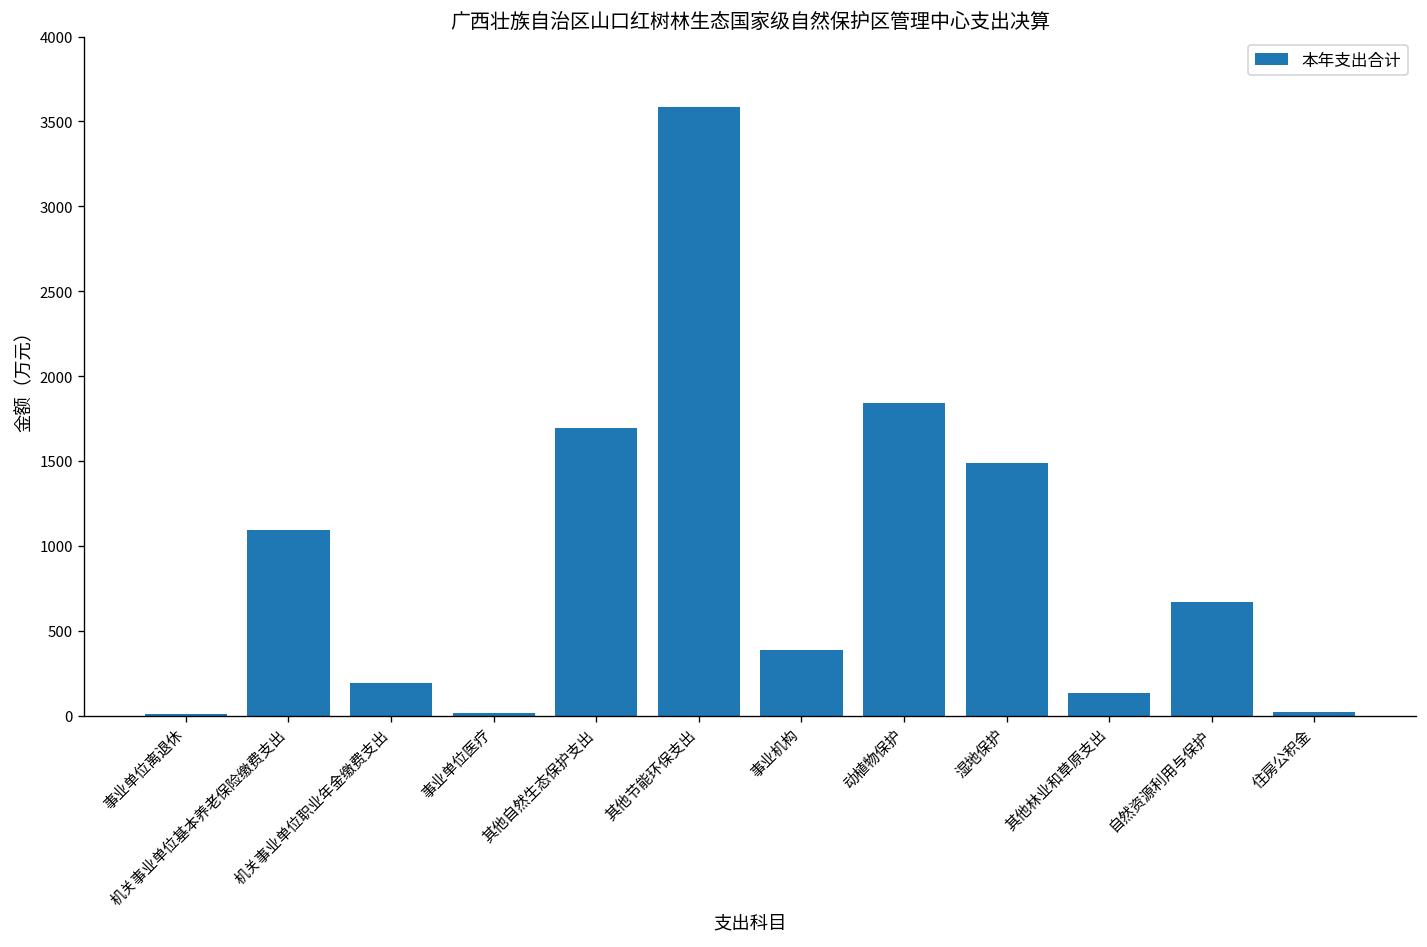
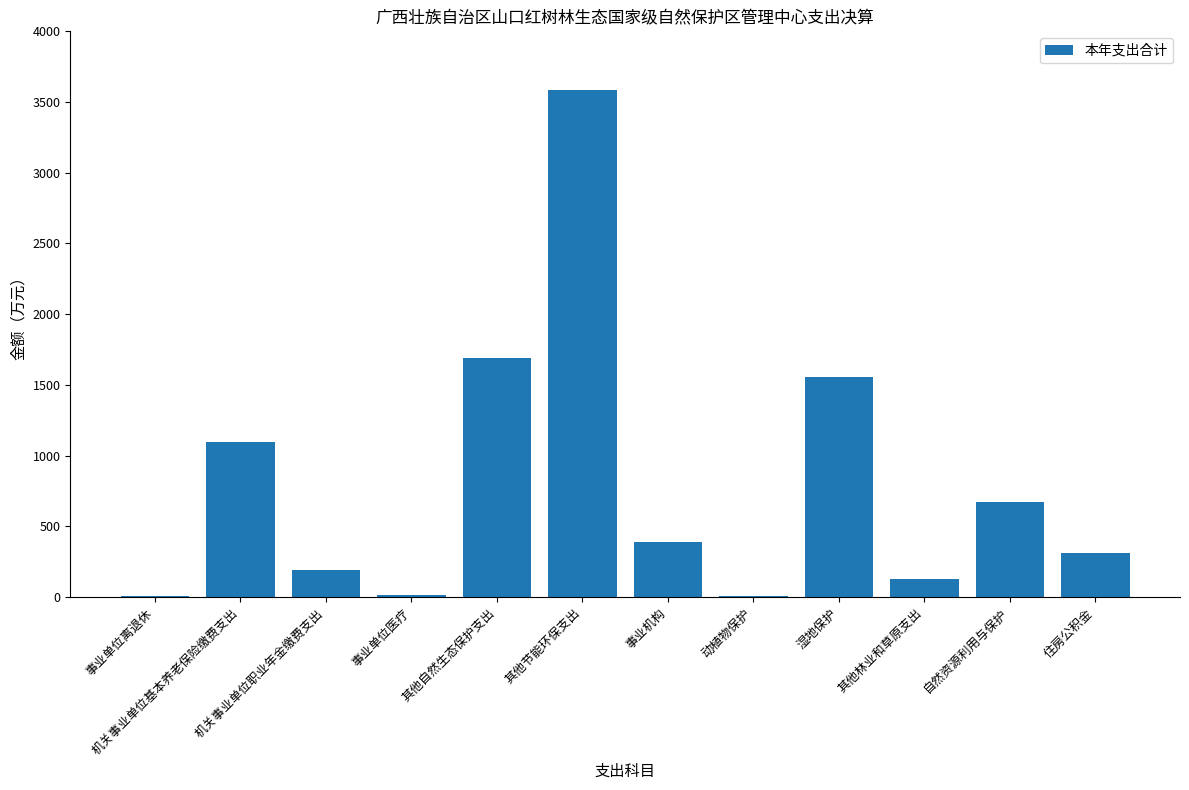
动植物保护: 1840 -> 10
湿地保护: 1490 -> 1560
住房公积金: 20 -> 310
